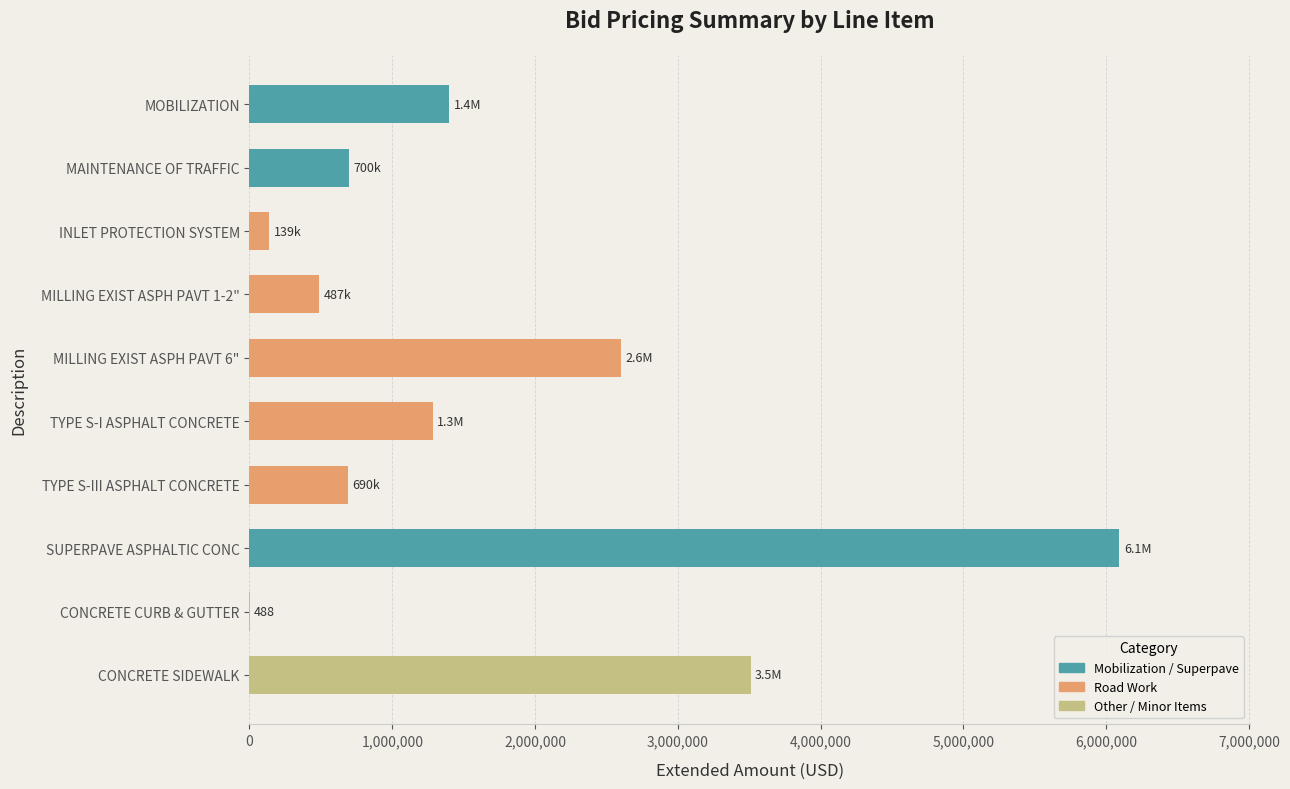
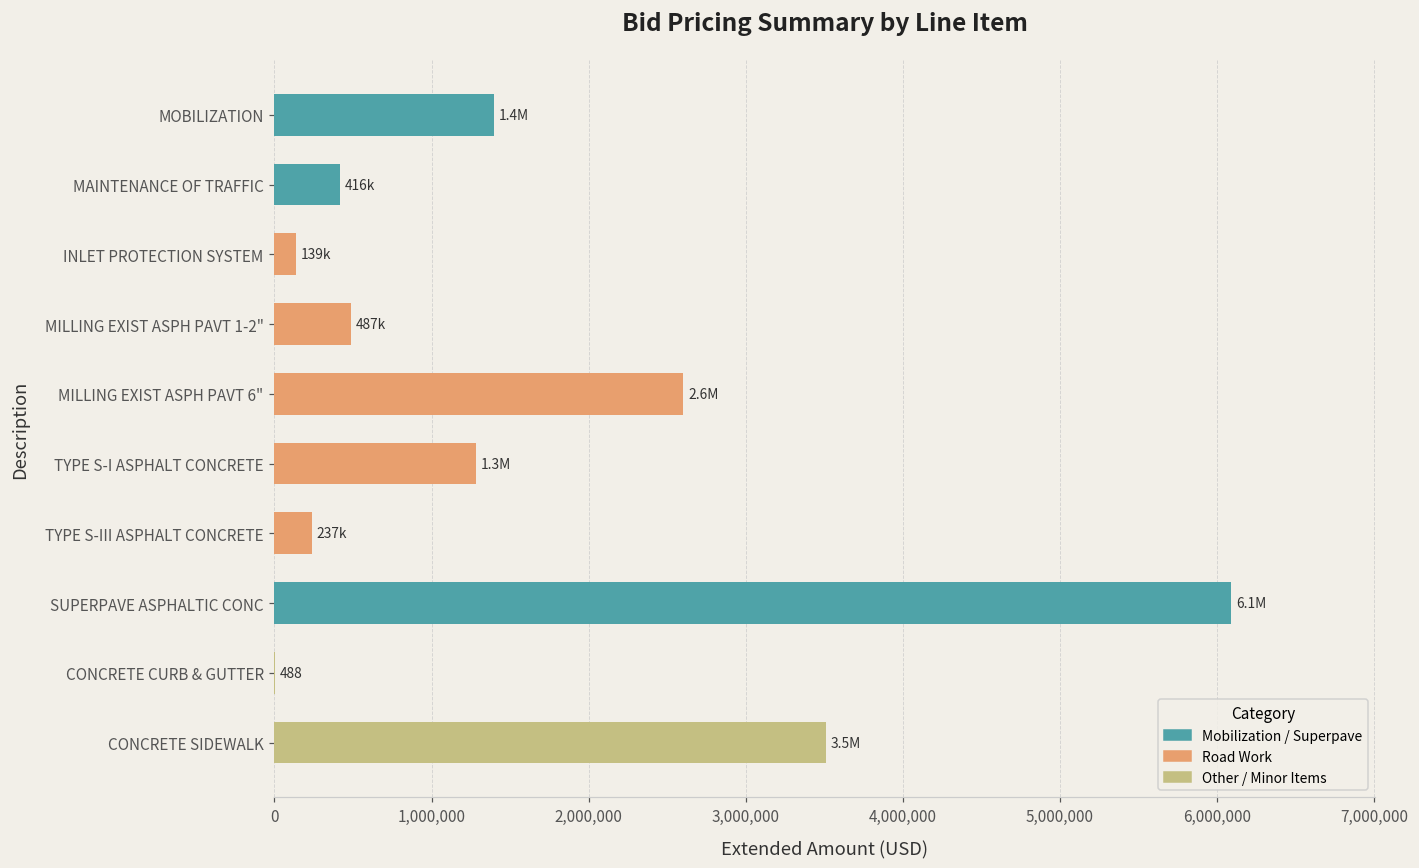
MAINTENANCE OF TRAFFIC: 700k -> 416k
TYPE S-III ASPHALT CONCRETE: 690k -> 237k
